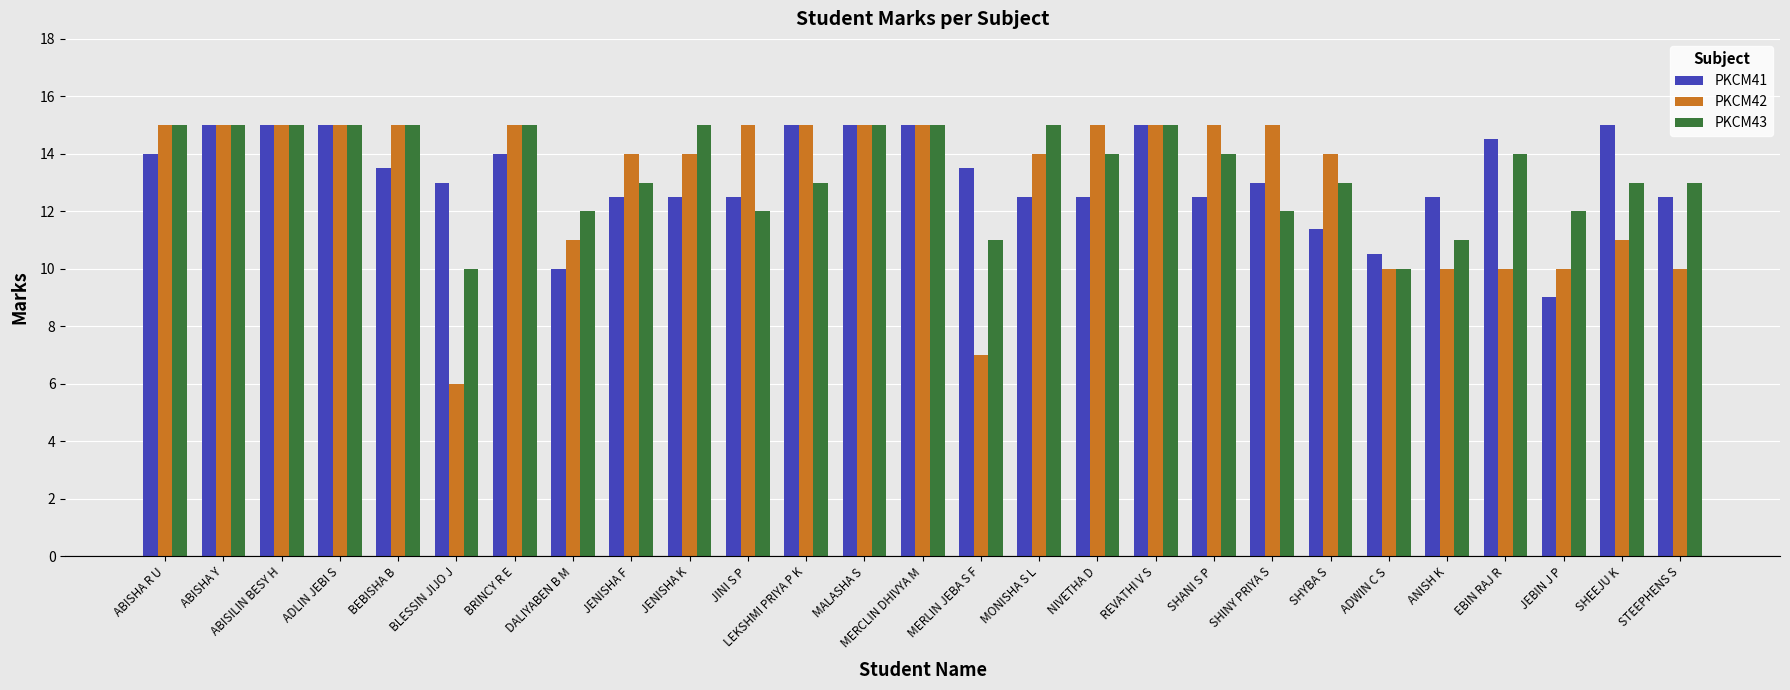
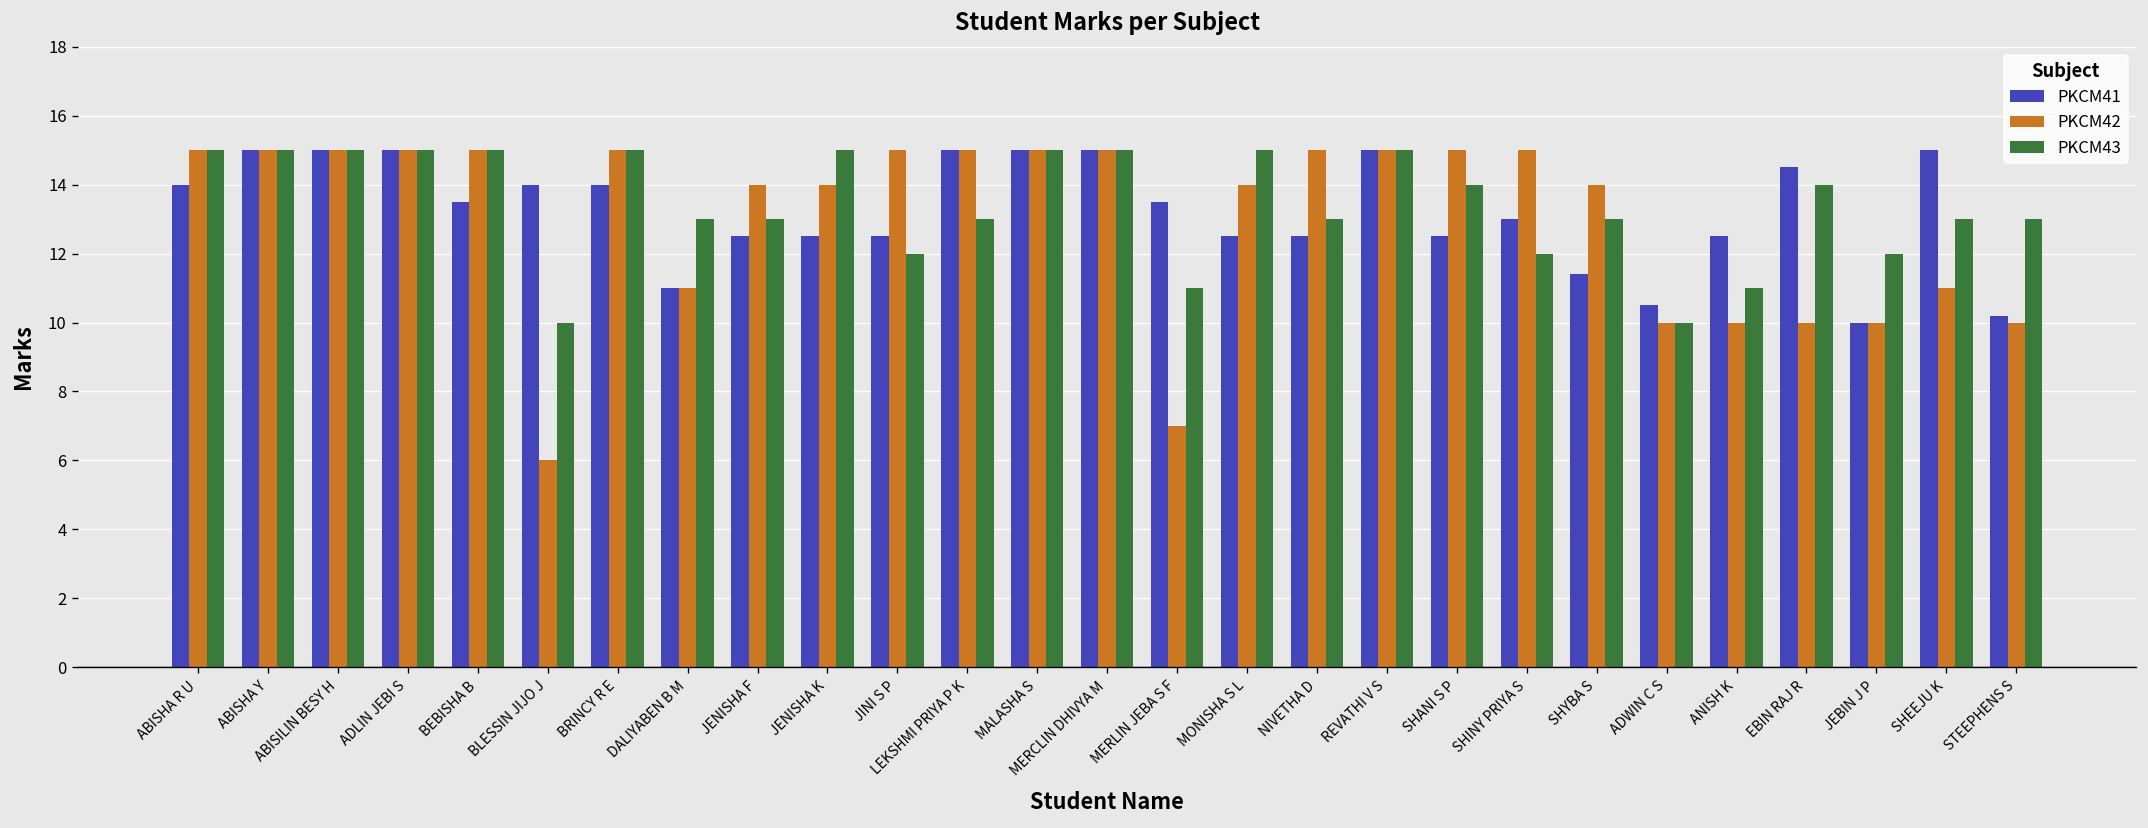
PKCM41, BLESSIN JIJO J: 13 -> 14
PKCM41, DALIYABEN B M: 10 -> 11
PKCM43, DALIYABEN B M: 12 -> 13
PKCM43, NIVETHA D: 14 -> 13
PKCM41, JEBIN J P: 9 -> 10
PKCM41, STEEPHENS S: 12.5 -> 10.2
